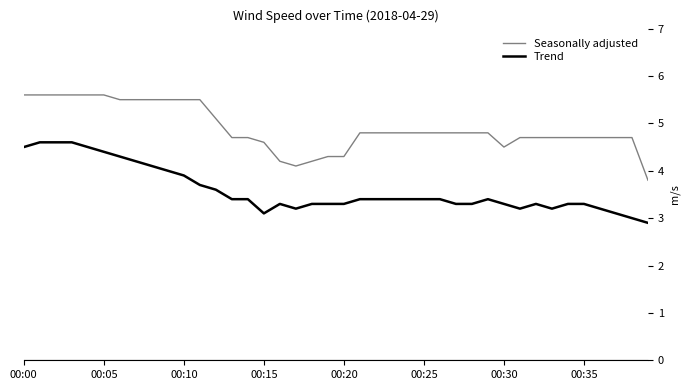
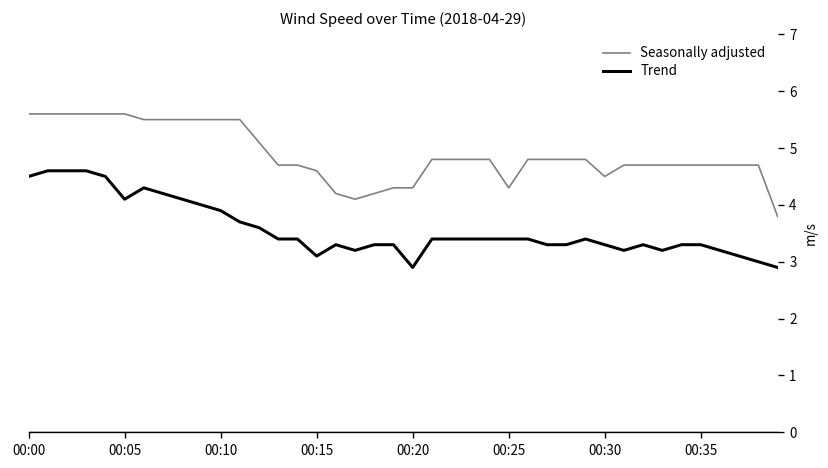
Trend, 00:05: 4.4 -> 4.1
Trend, 00:20: 3.3 -> 2.9
Seasonally adjusted, 00:25: 4.8 -> 4.3
